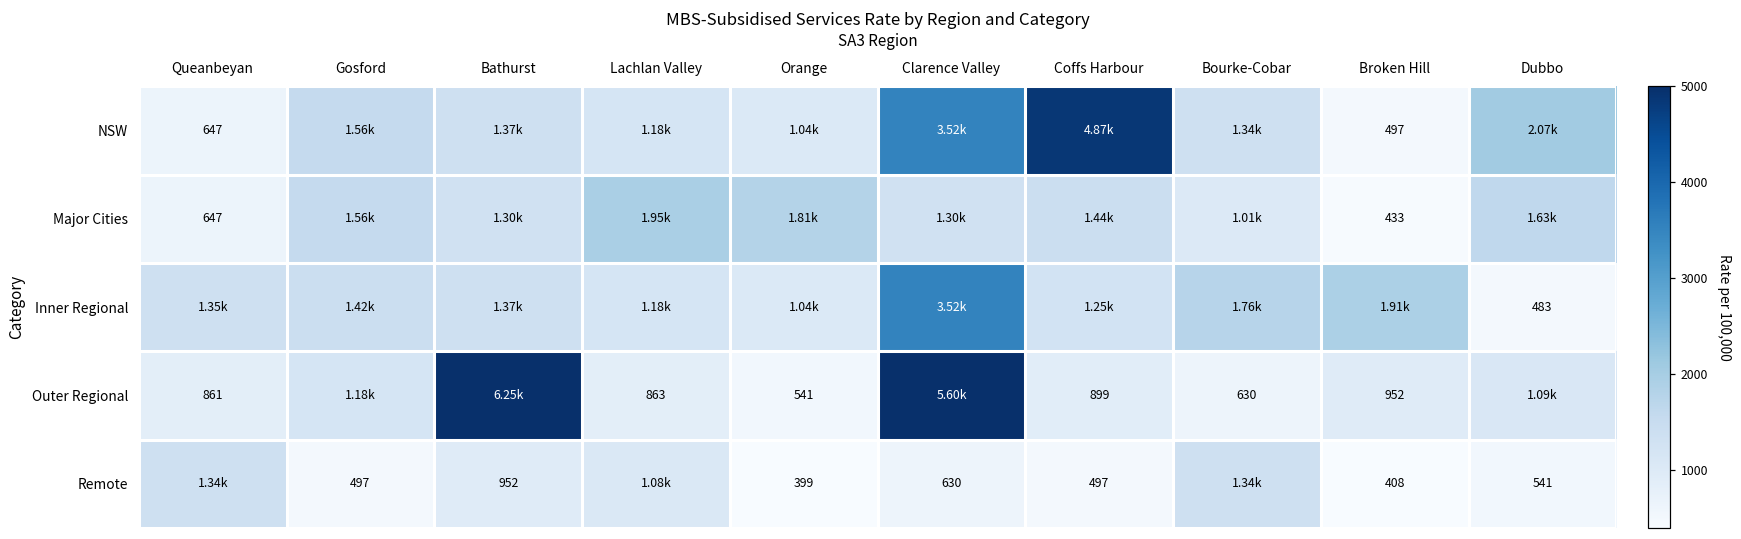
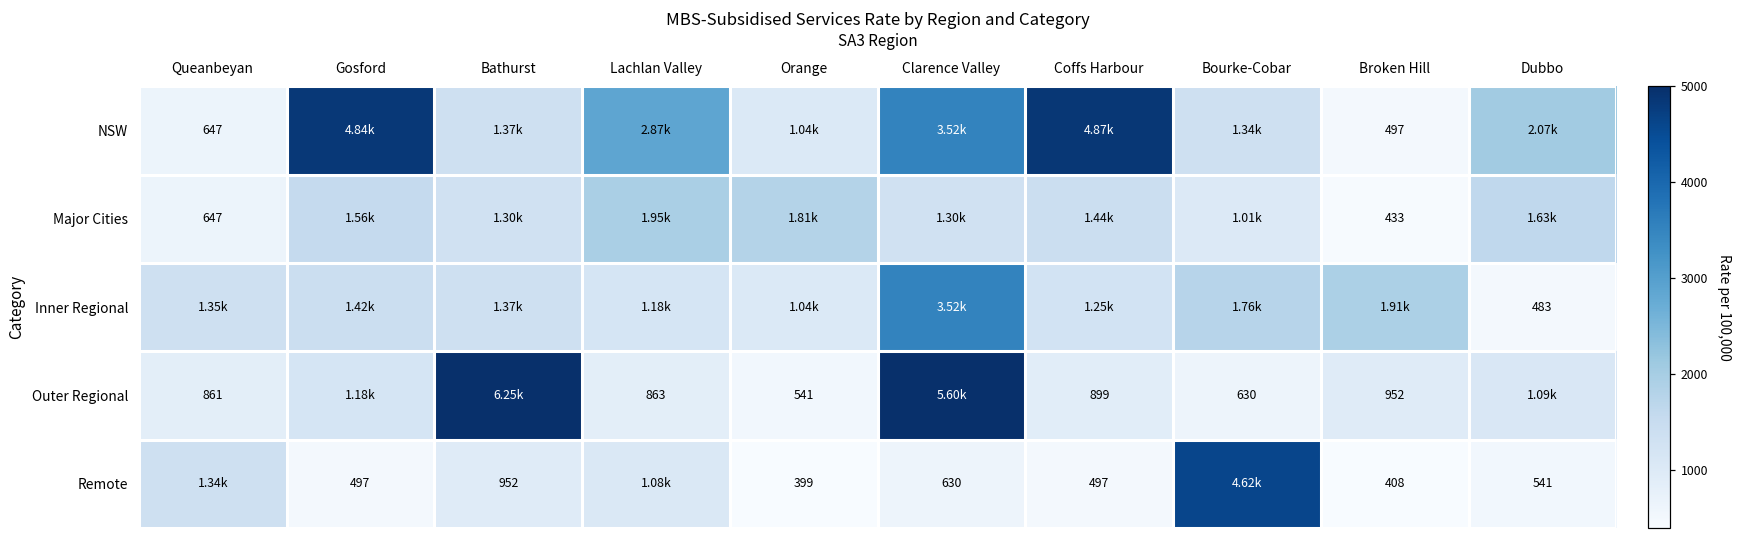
NSW, Gosford: 1.56k -> 4.84k
NSW, Lachlan Valley: 1.18k -> 2.87k
Remote, Bourke-Cobar: 1.34k -> 4.62k
